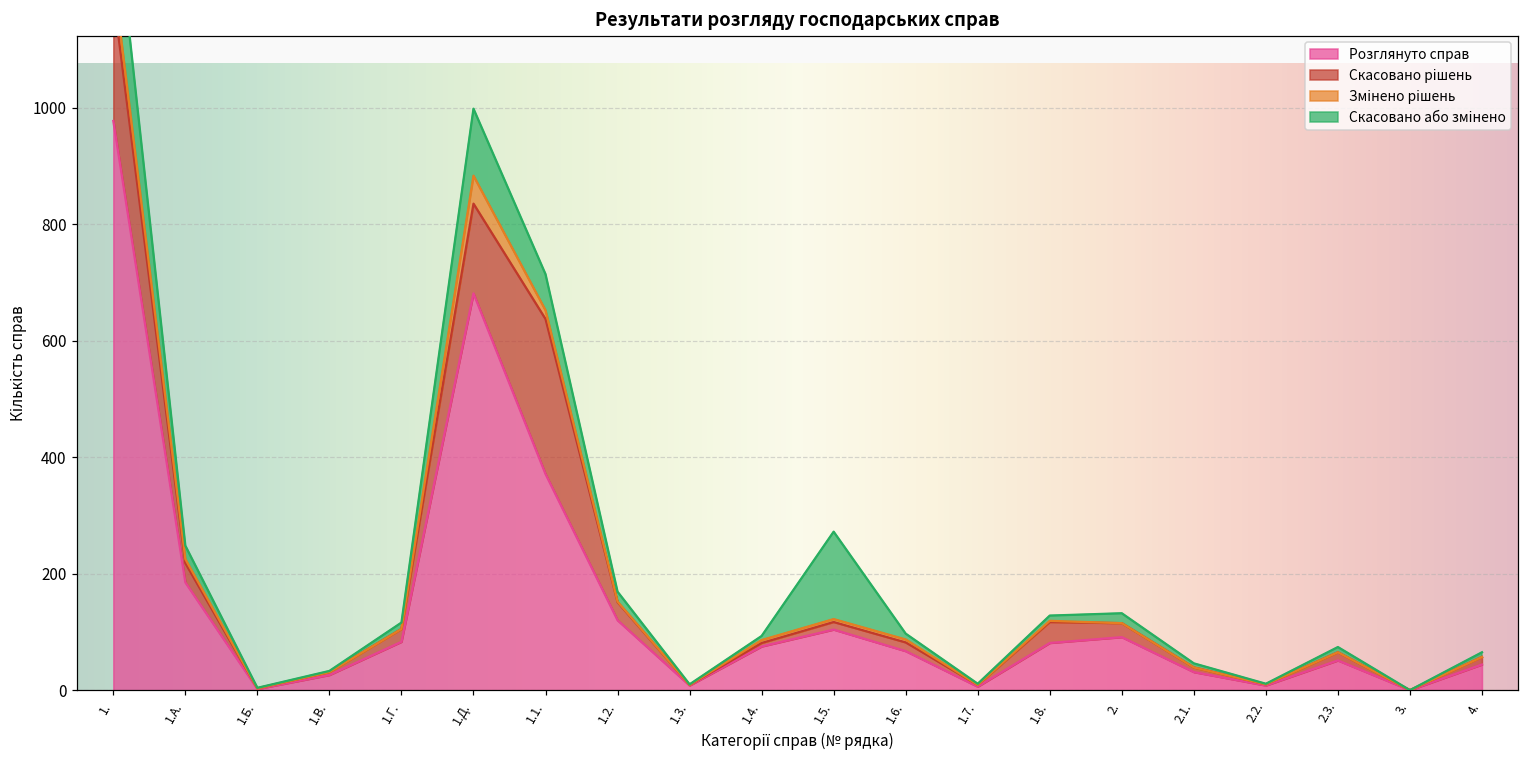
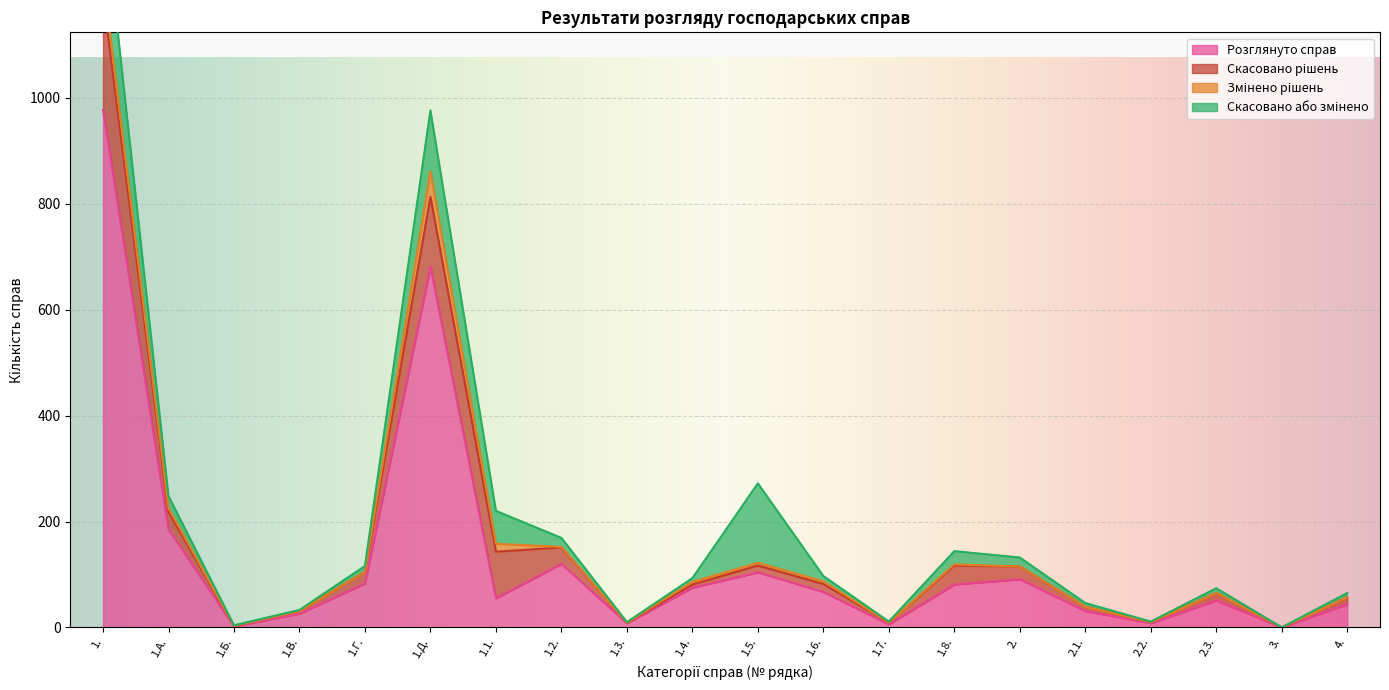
Скасовано рішень, 1.Д.: 150 -> 130
Розглянуто справ, 1.1.: 370 -> 60
Скасовано рішень, 1.1.: 270 -> 90
Скасовано або змінено, 1.8.: 10 -> 30
